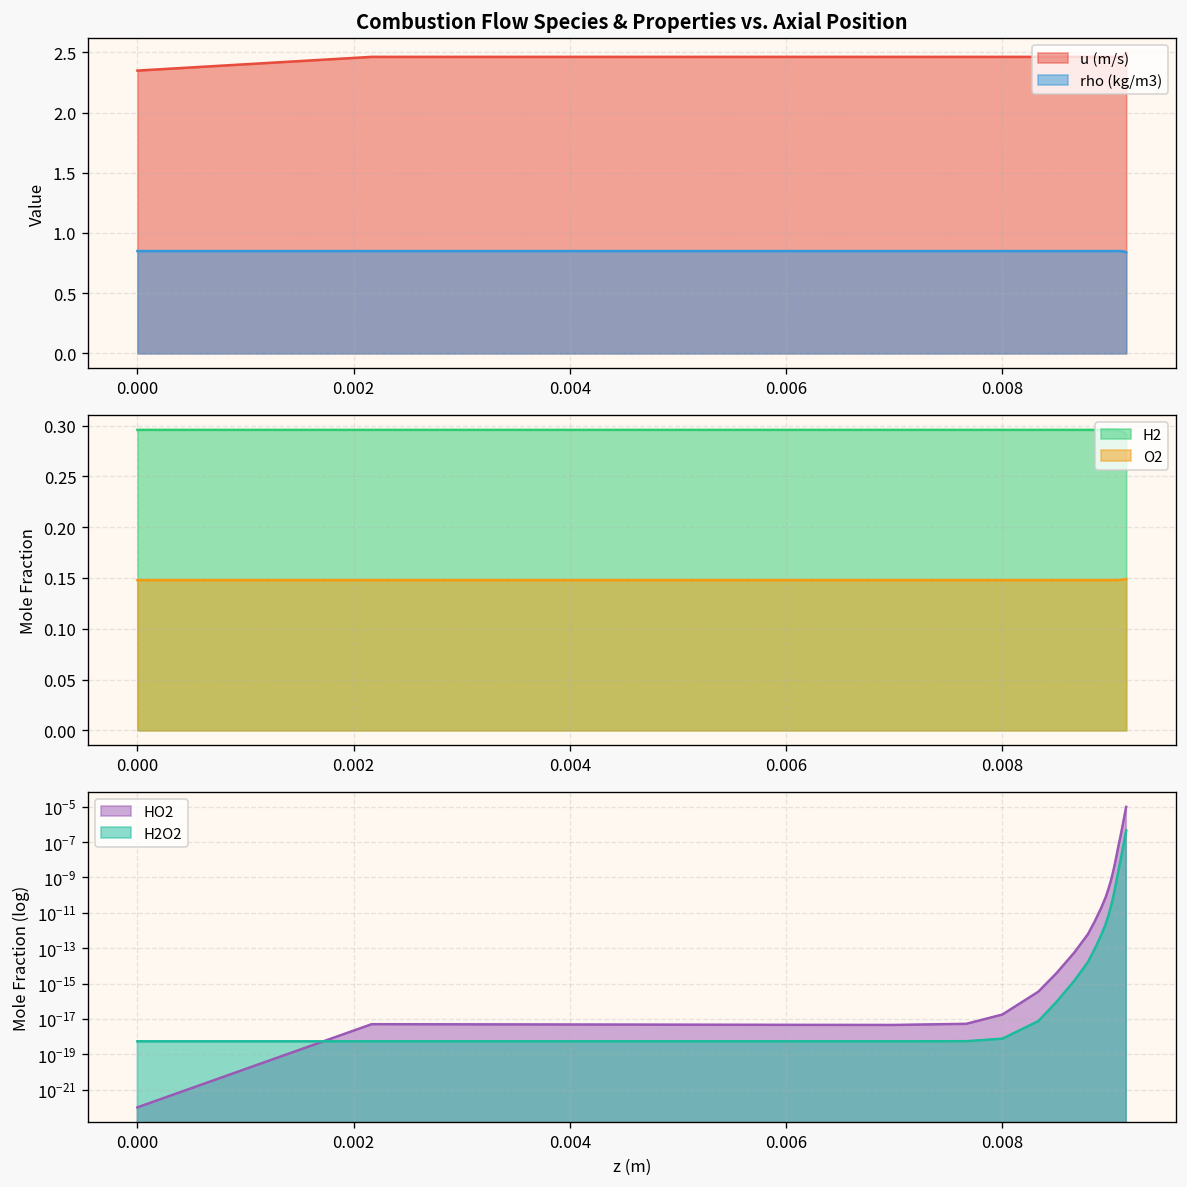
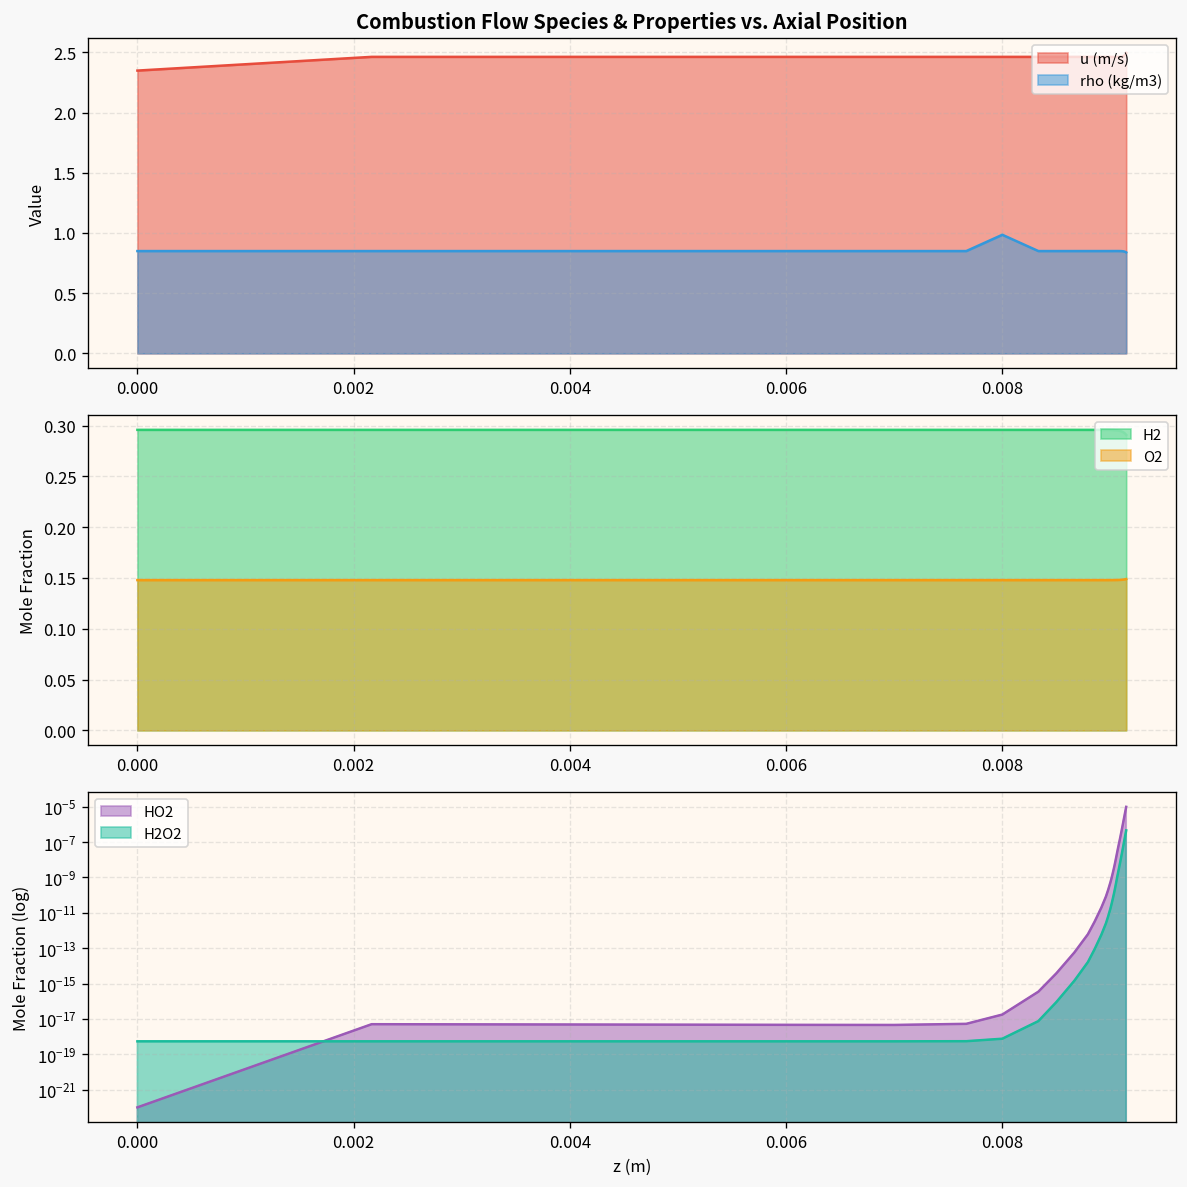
Combustion Flow Species & Properties vs. Axial Position, rho (kg/m3), 0.008: 0.85 -> 0.98
